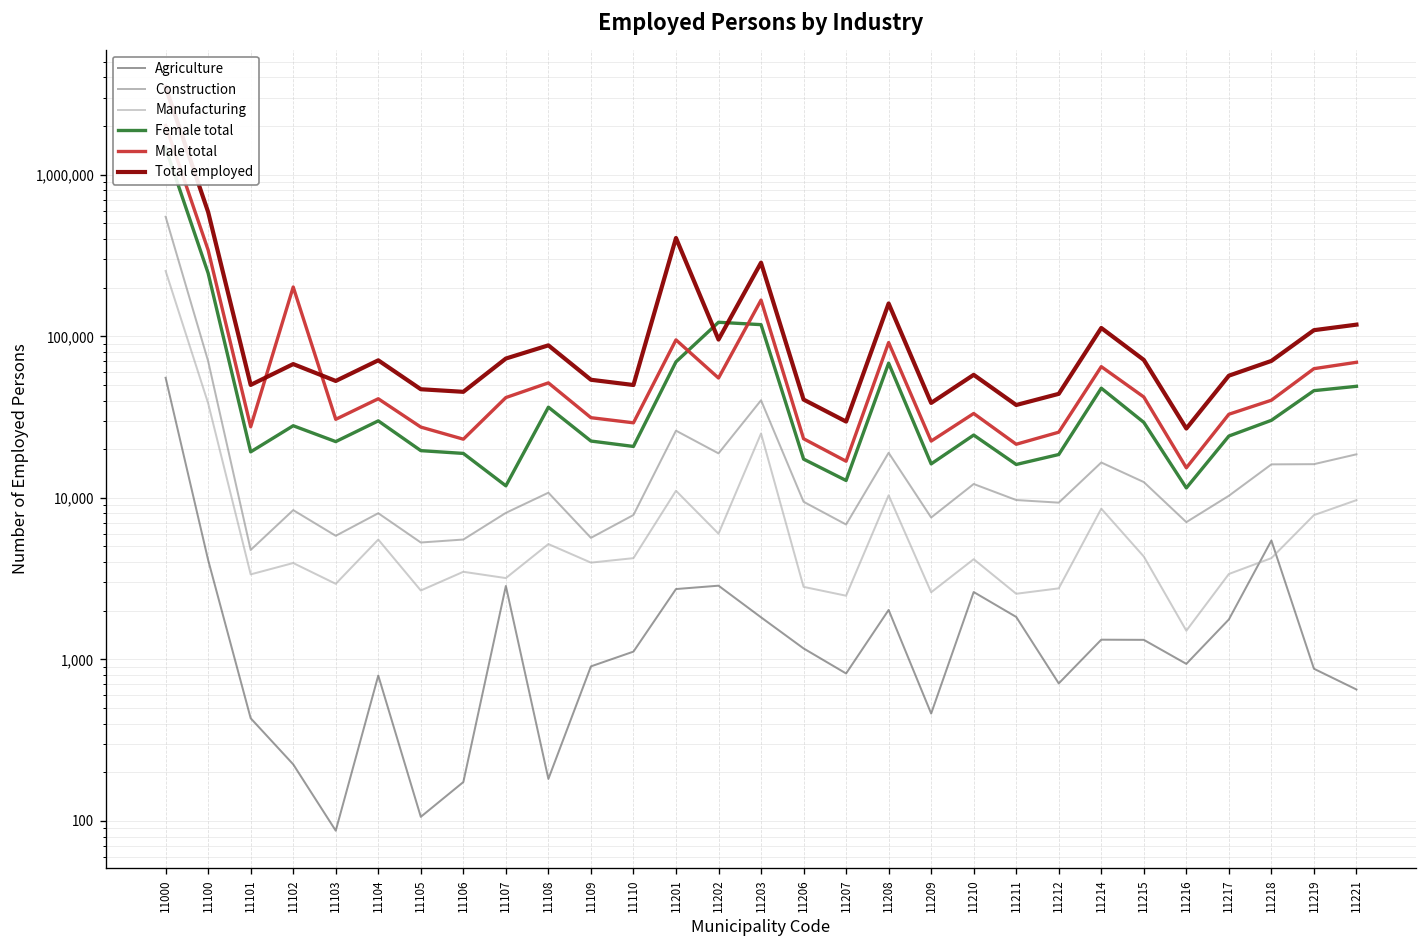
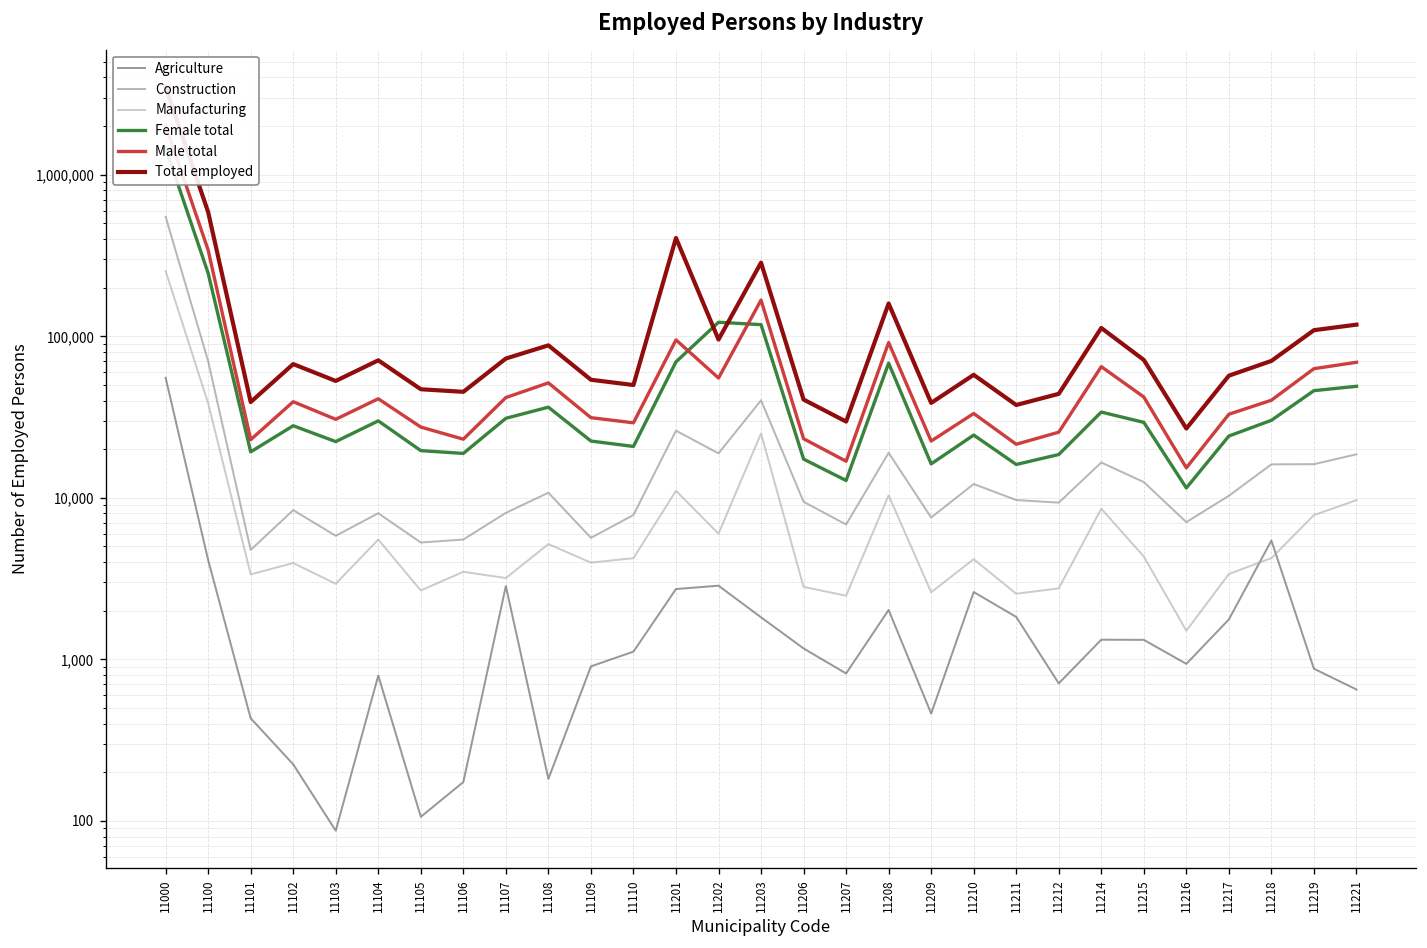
Male total, 11101: 28,000 -> 23,000
Total employed, 11101: 50,000 -> 39,000
Male total, 11102: 200,000 -> 39,000
Female total, 11107: 12,000 -> 31,000
Female total, 11214: 48,000 -> 34,000
